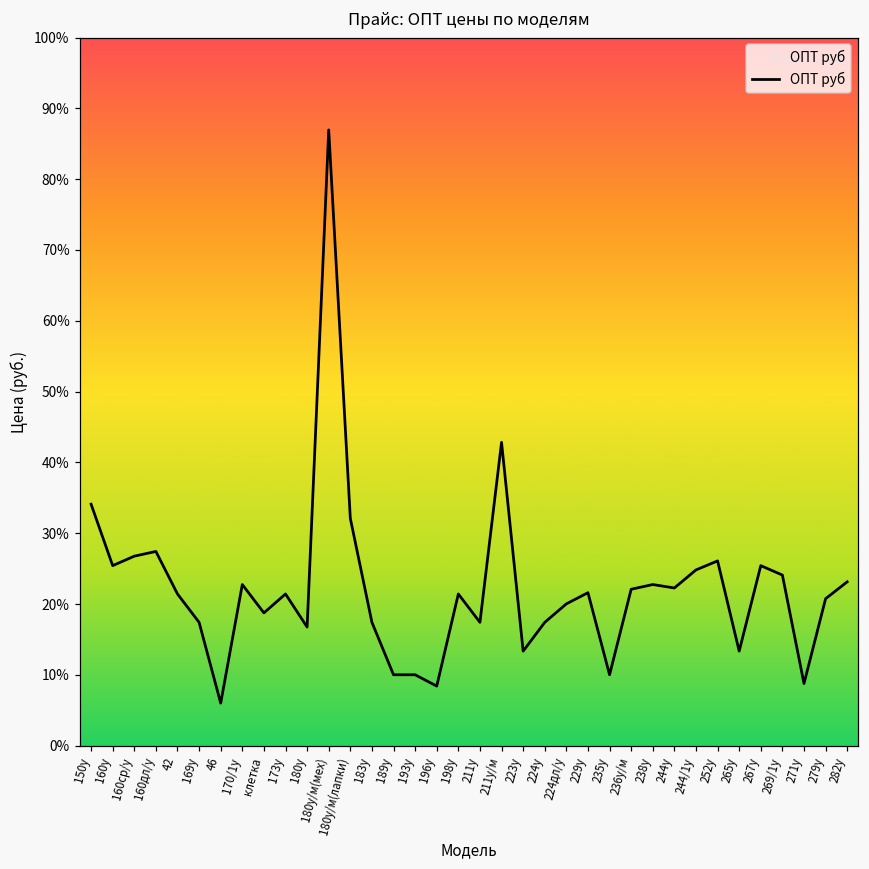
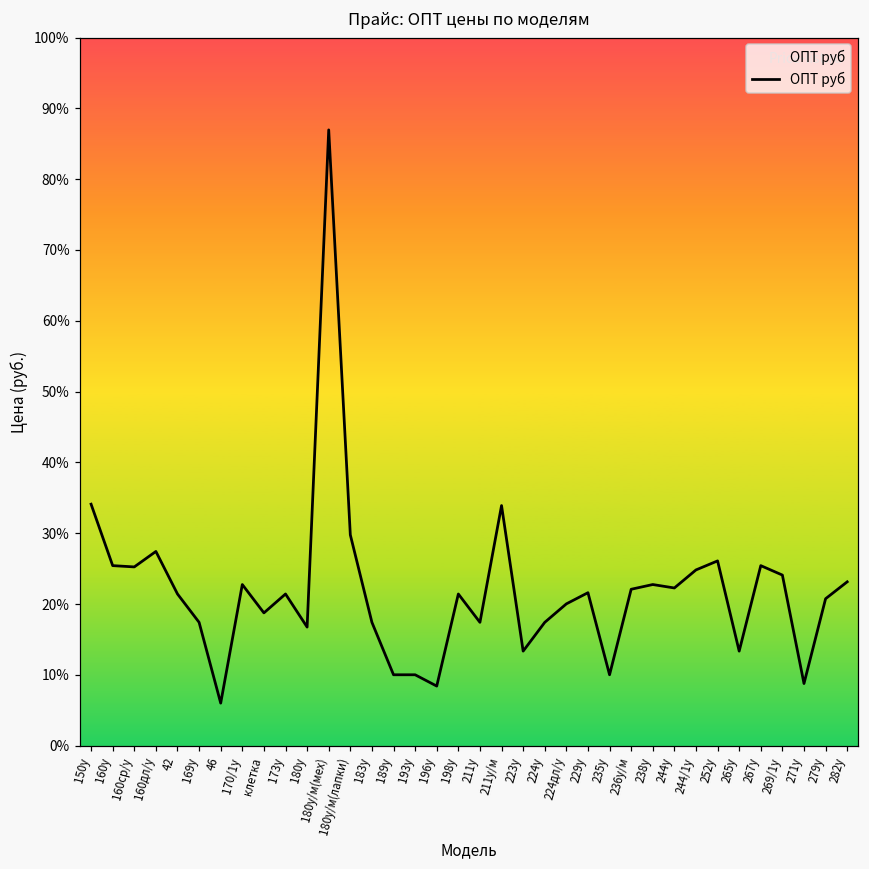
160ср/у: 27% -> 25%
180у/м(лапки): 32% -> 30%
211у/м: 43% -> 34%
